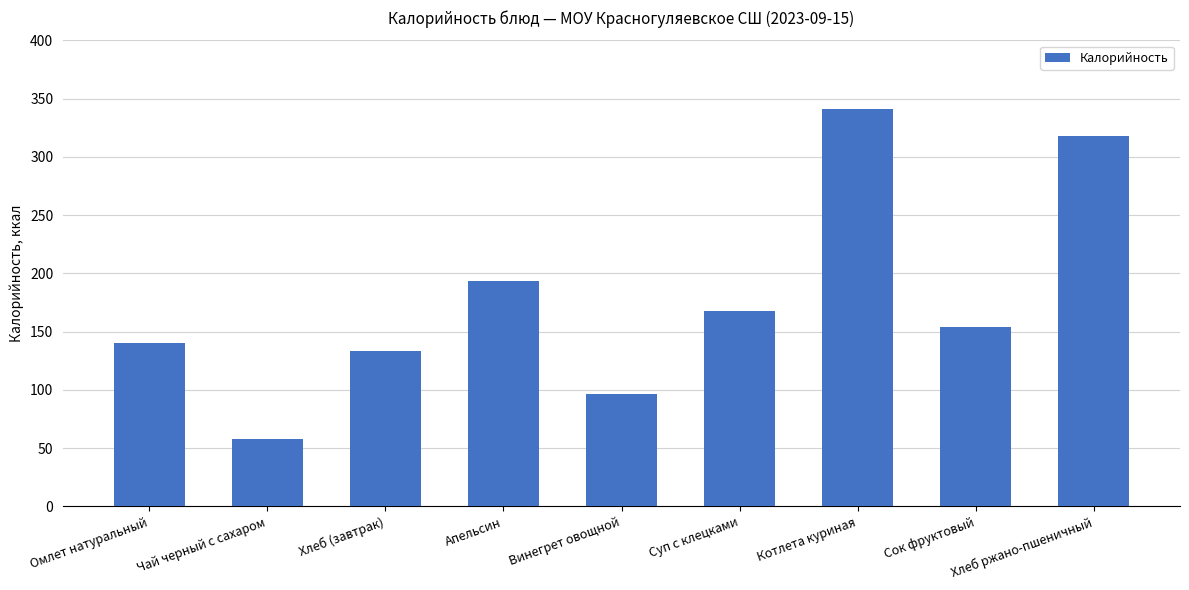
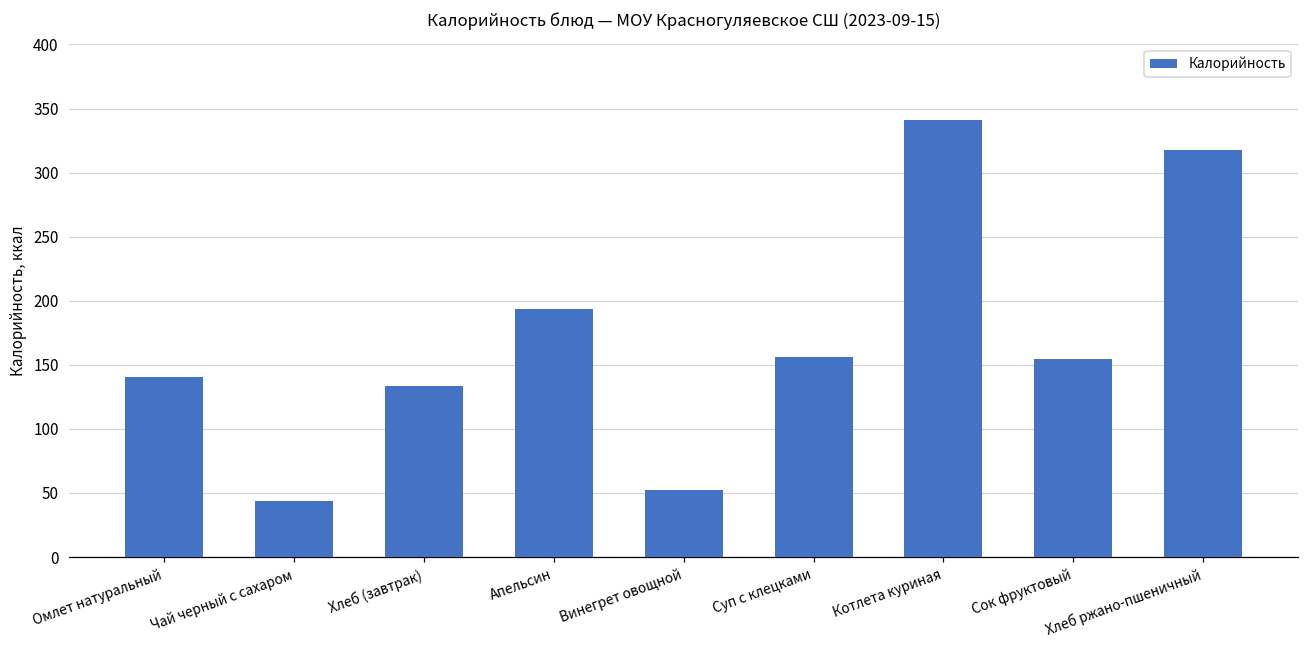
Чай черный с сахаром: 58 -> 44
Винегрет овощной: 97 -> 53
Суп с клецками: 167 -> 156
